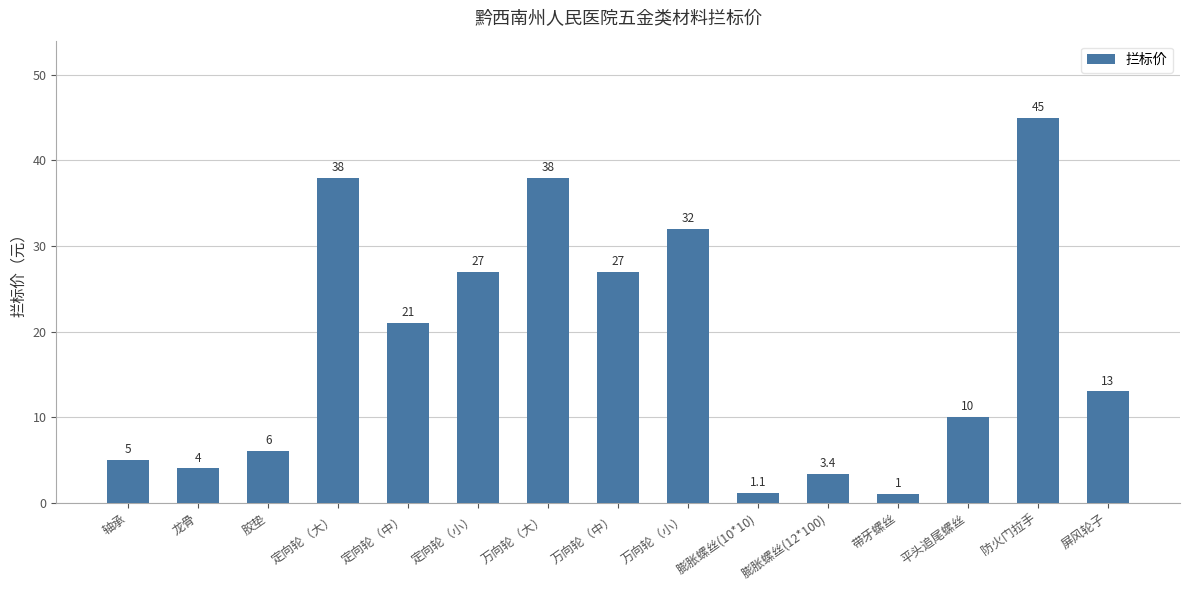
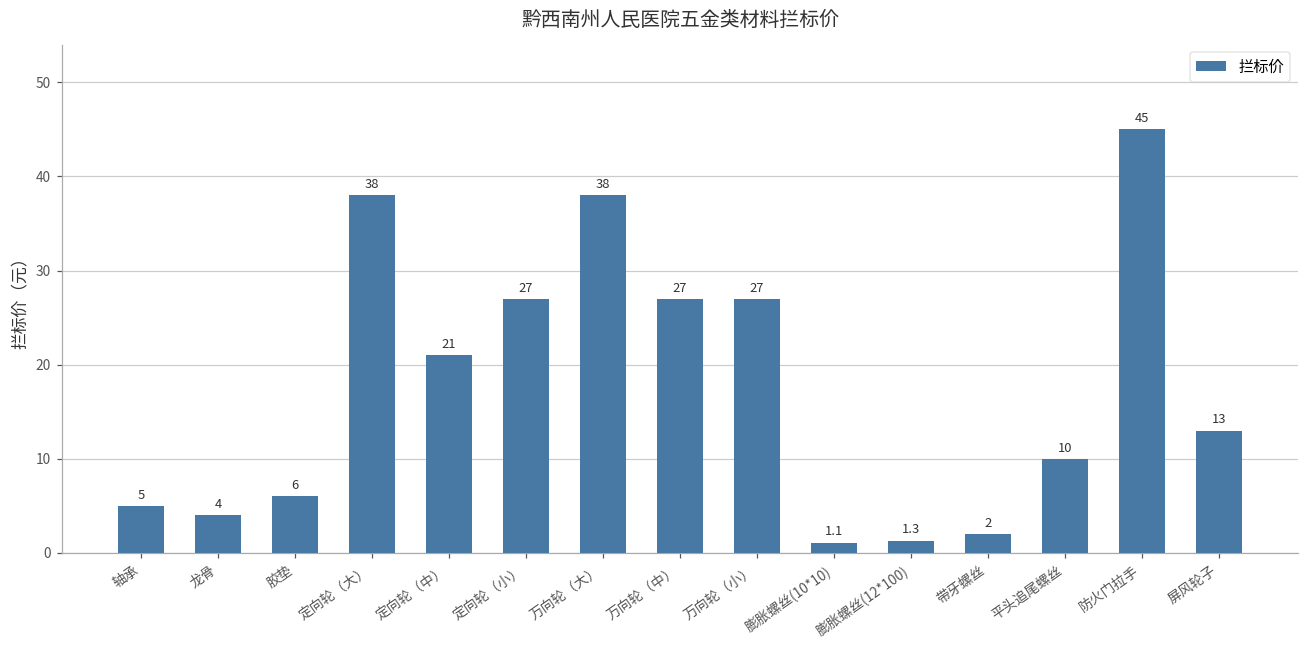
万向轮（小）: 32 -> 27
膨胀螺丝(12*100): 3.4 -> 1.3
带牙螺丝: 1 -> 2
